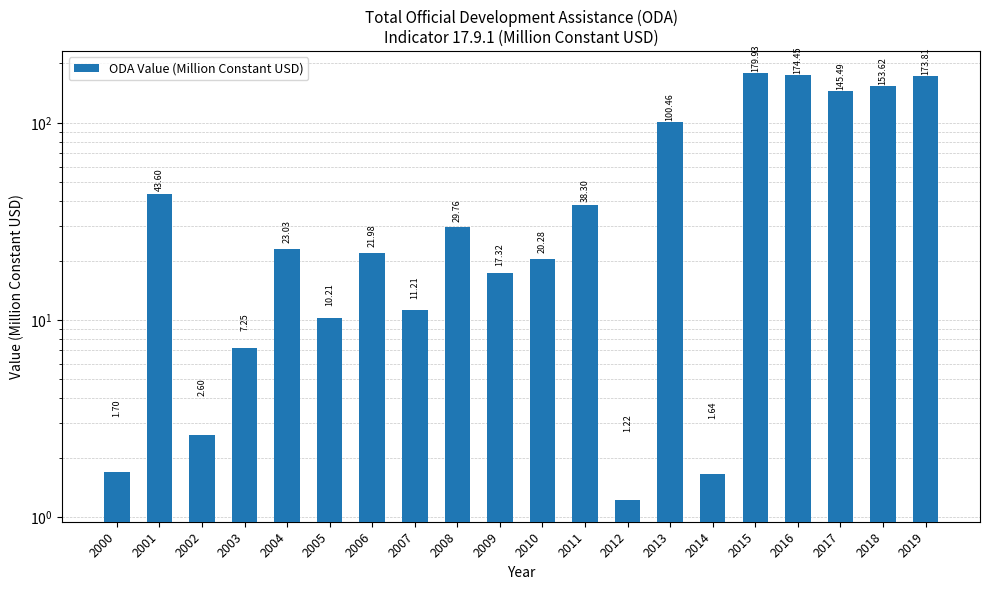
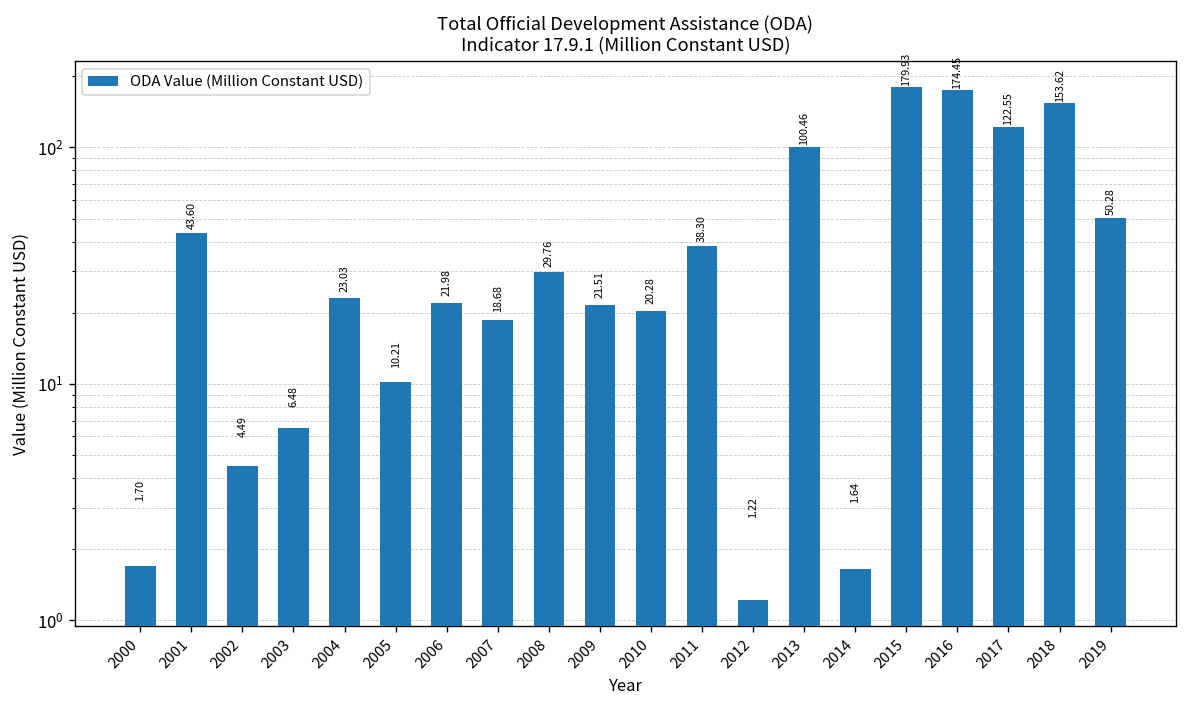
2002: 2.60 -> 4.49
2003: 7.25 -> 6.48
2007: 11.21 -> 18.68
2009: 17.32 -> 21.51
2017: 145.49 -> 122.55
2019: 173.81 -> 50.28
